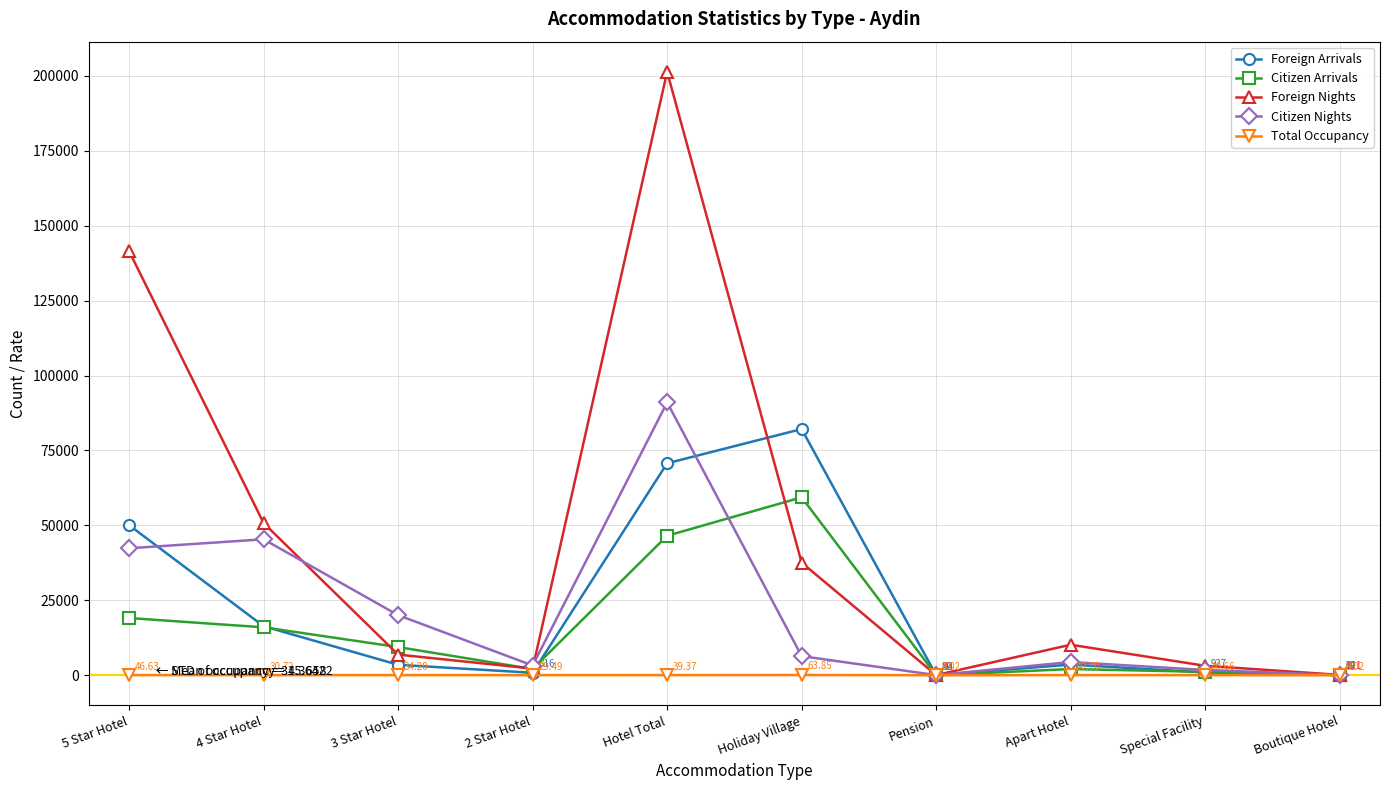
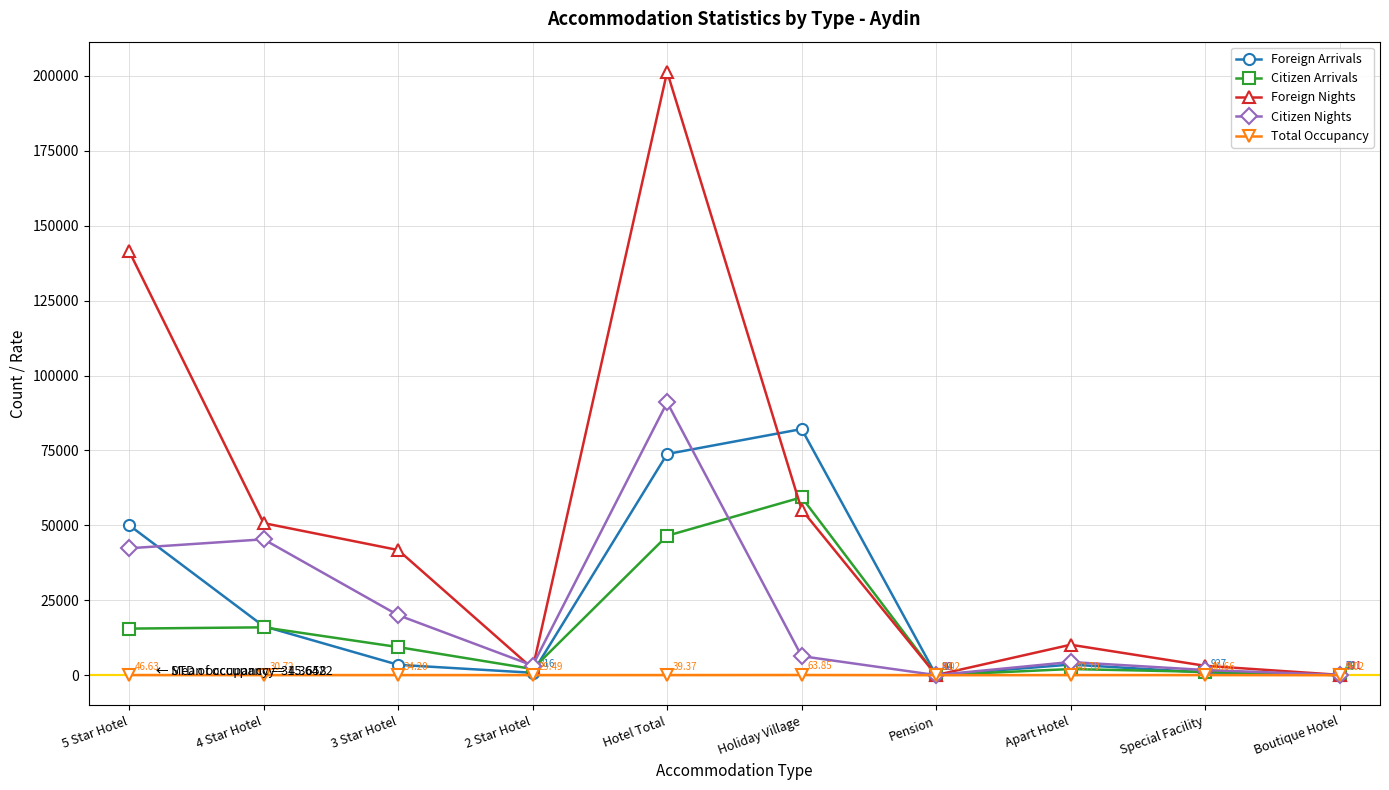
Citizen Arrivals, 5 Star Hotel: 19000 -> 16000
Foreign Nights, 3 Star Hotel: 7000 -> 42000
Foreign Arrivals, Hotel Total: 71000 -> 74000
Foreign Nights, Holiday Village: 38000 -> 55000
